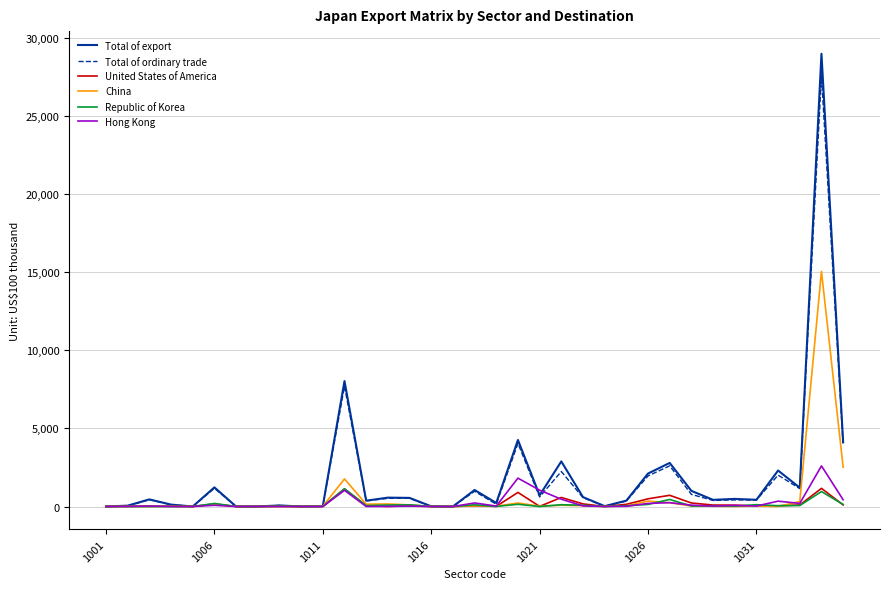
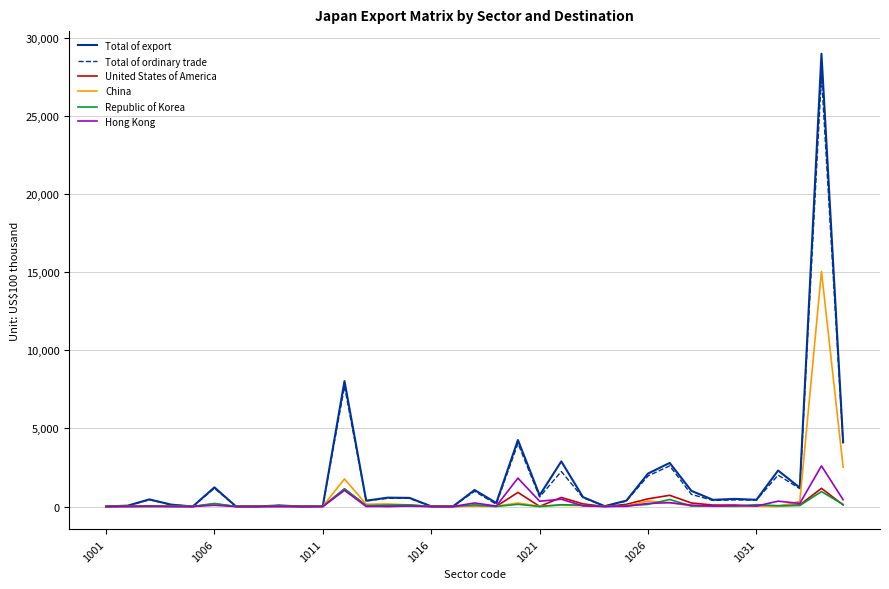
Hong Kong, 1021: 1,000 -> 300
